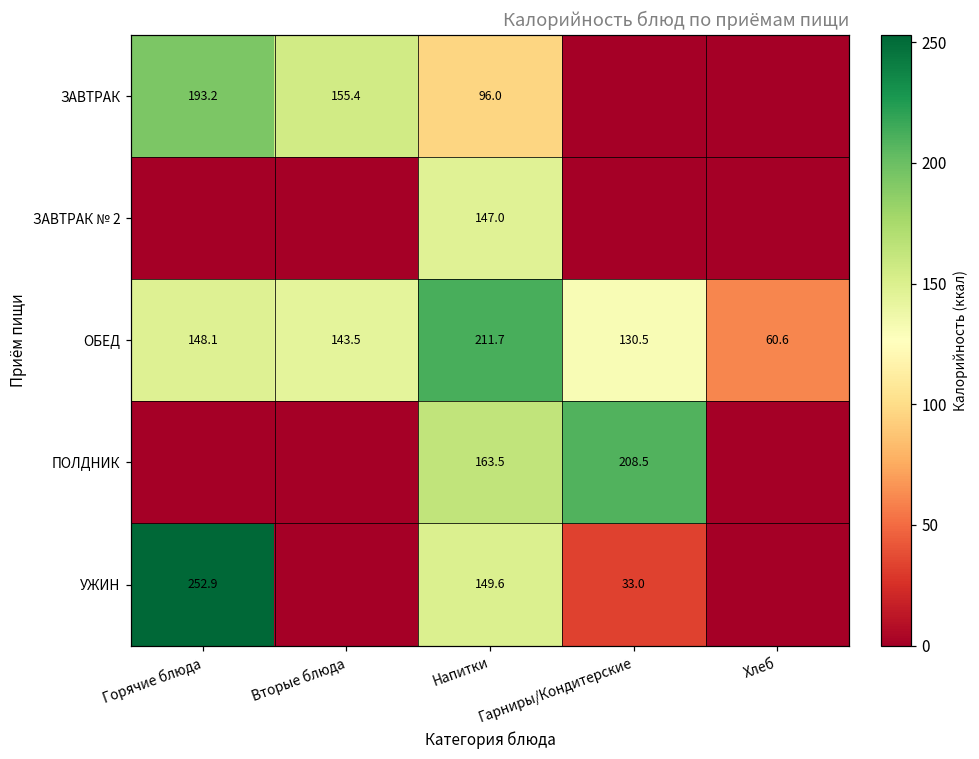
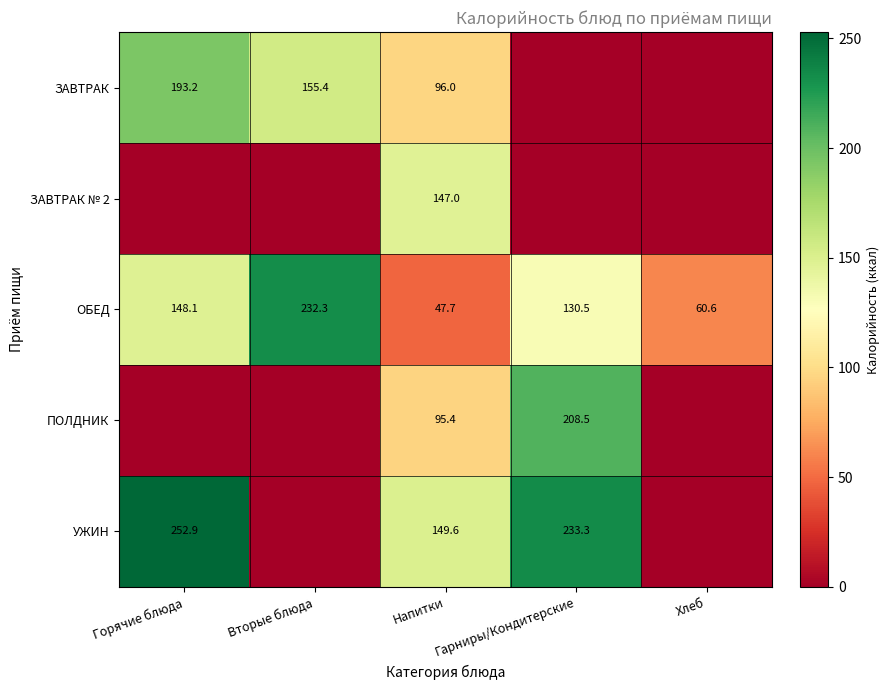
ОБЕД, Вторые блюда: 143.5 -> 232.3
ОБЕД, Напитки: 211.7 -> 47.7
ПОЛДНИК, Напитки: 163.5 -> 95.4
УЖИН, Гарниры/Кондитерские: 33.0 -> 233.3
